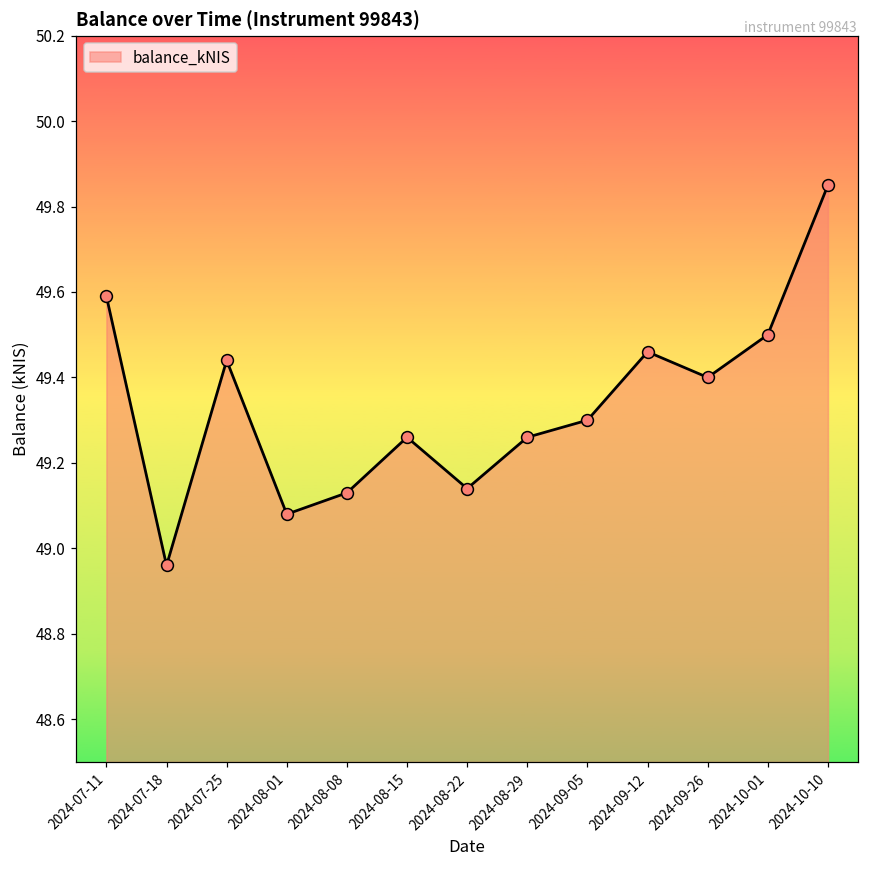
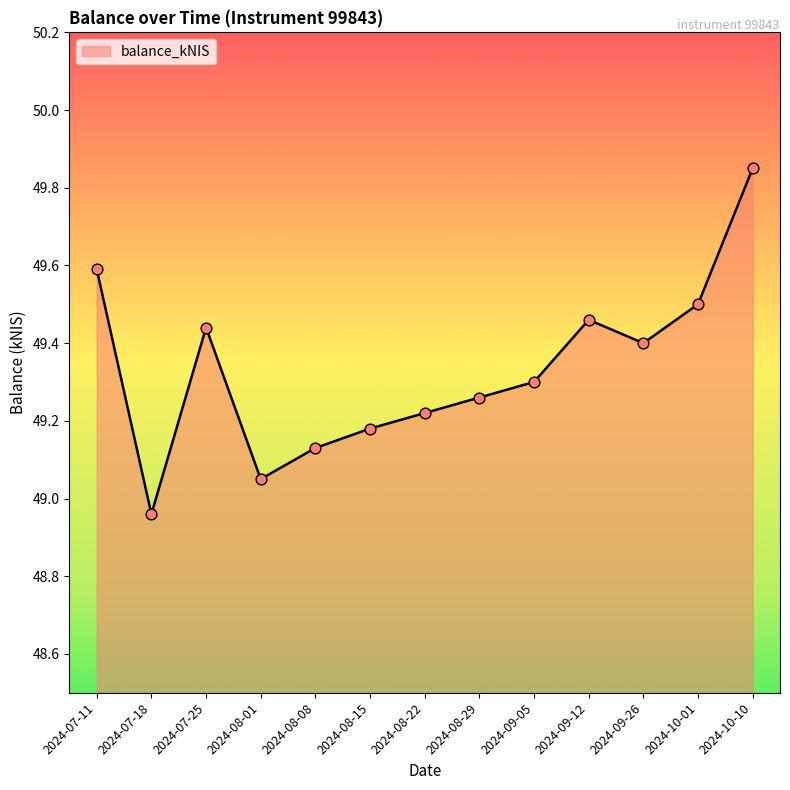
2024-08-01: 49.08 -> 49.05
2024-08-15: 49.26 -> 49.18
2024-08-22: 49.14 -> 49.22
